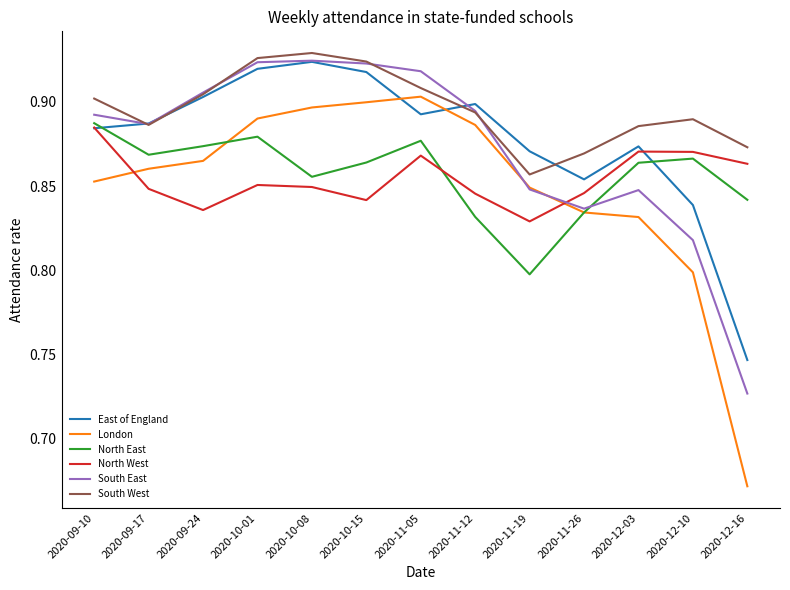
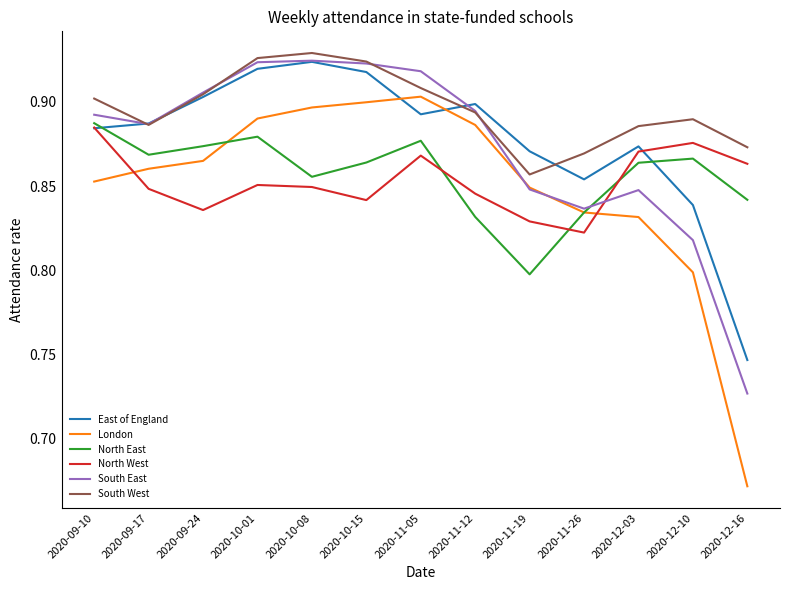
North West, 2020-11-26: 0.846 -> 0.822
North West, 2020-12-10: 0.870 -> 0.876
